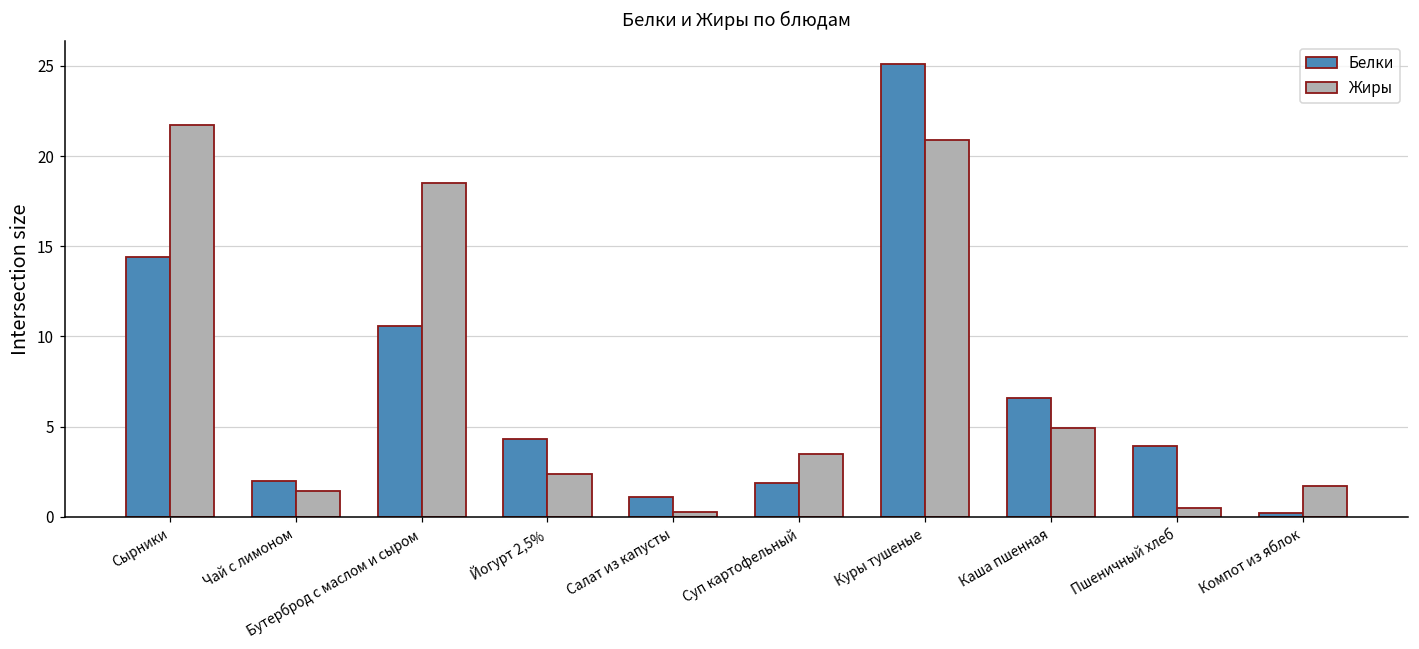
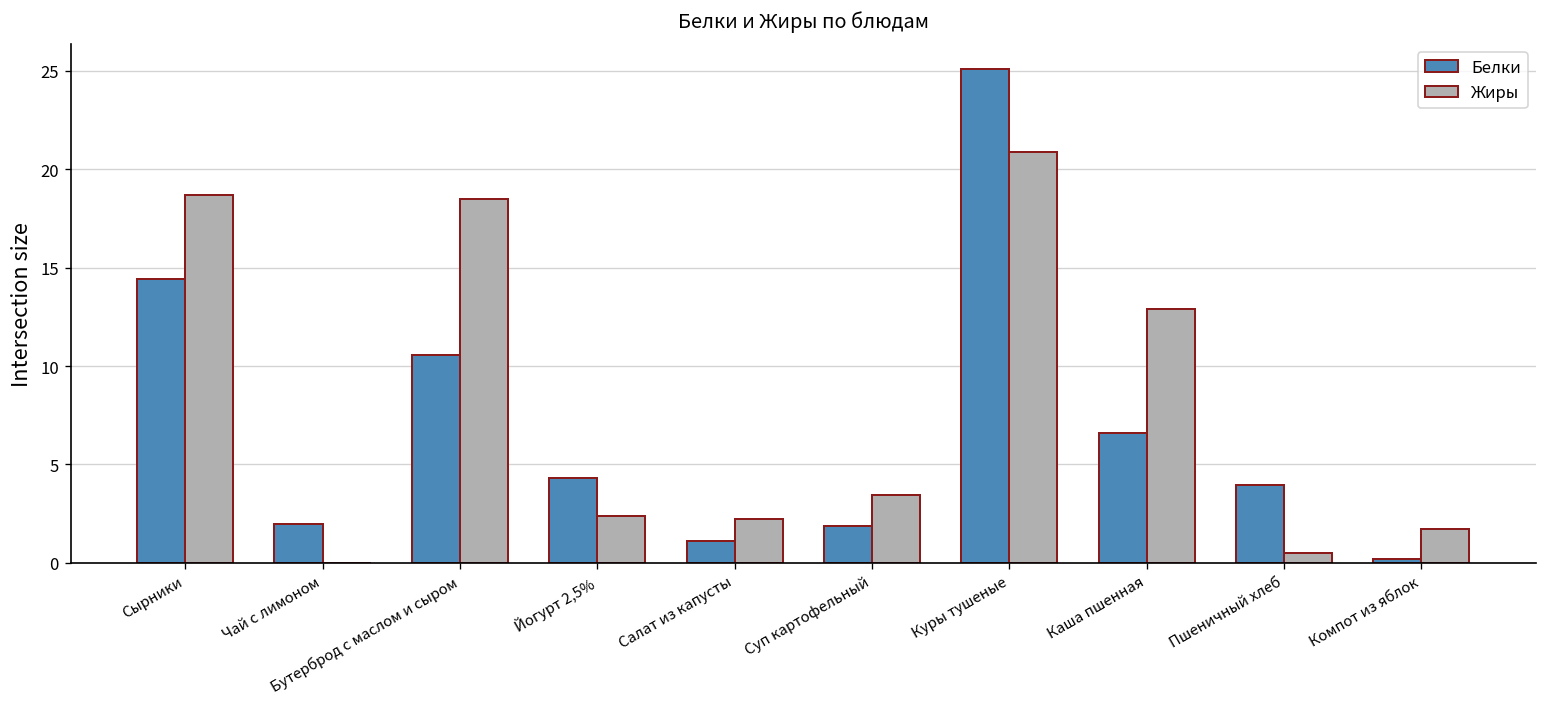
Жиры, Сырники: 21.7 -> 18.7
Жиры, Чай с лимоном: 1.4 -> 0.0
Жиры, Салат из капусты: 0.3 -> 2.3
Жиры, Каша пшенная: 4.9 -> 12.9
